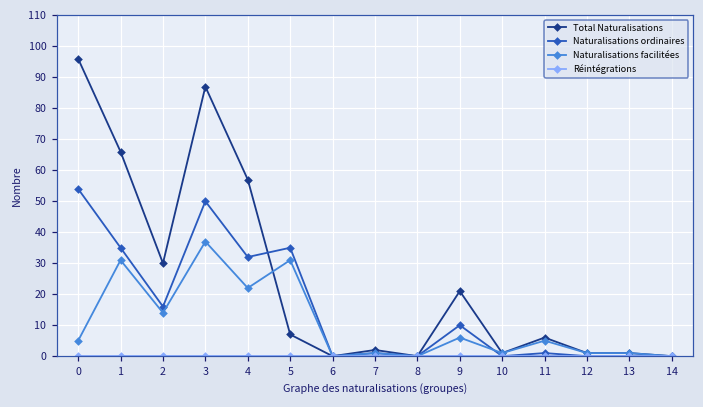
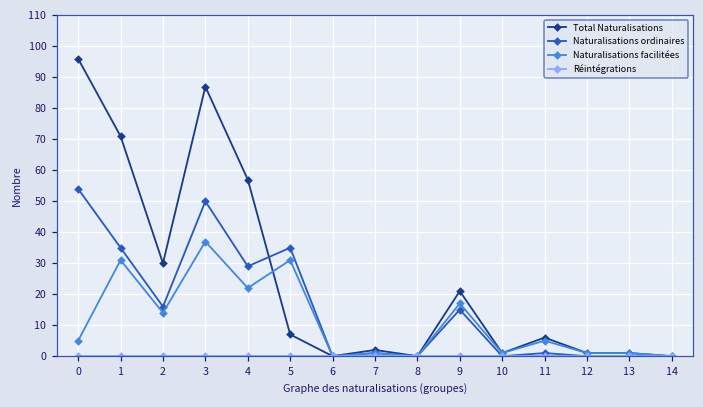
Total Naturalisations, 1: 66 -> 71
Naturalisations ordinaires, 4: 32 -> 29
Naturalisations ordinaires, 9: 10 -> 15
Naturalisations facilitées, 9: 6 -> 17
